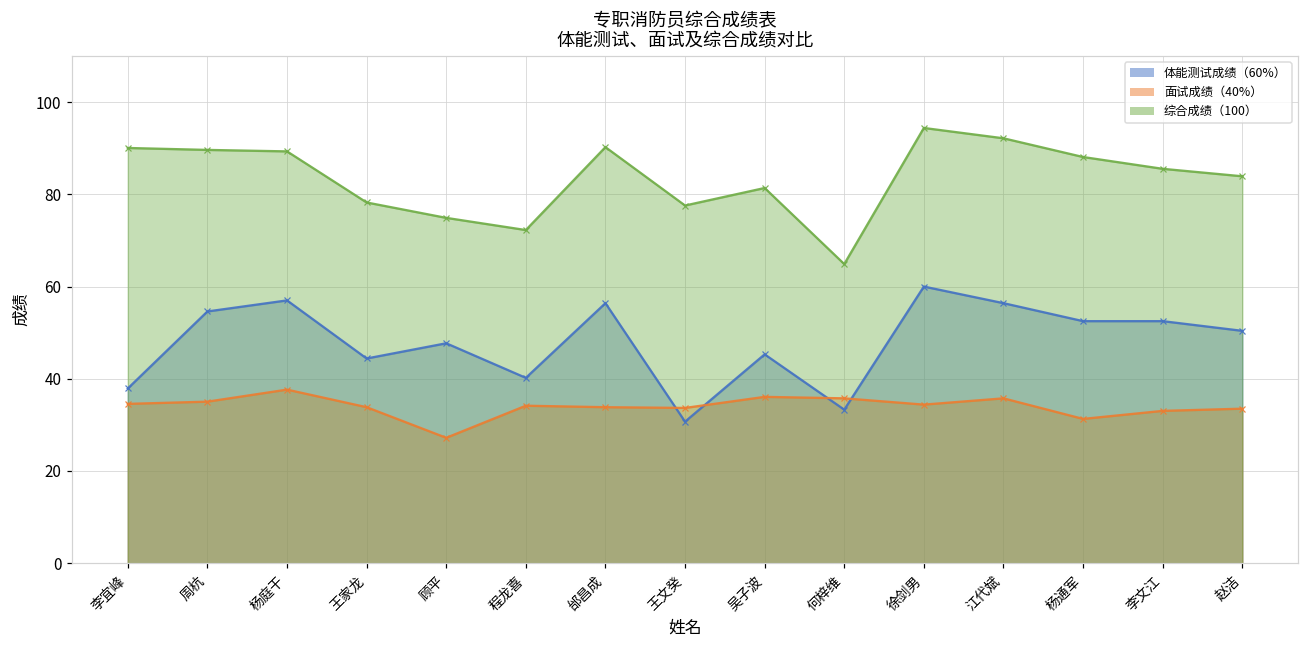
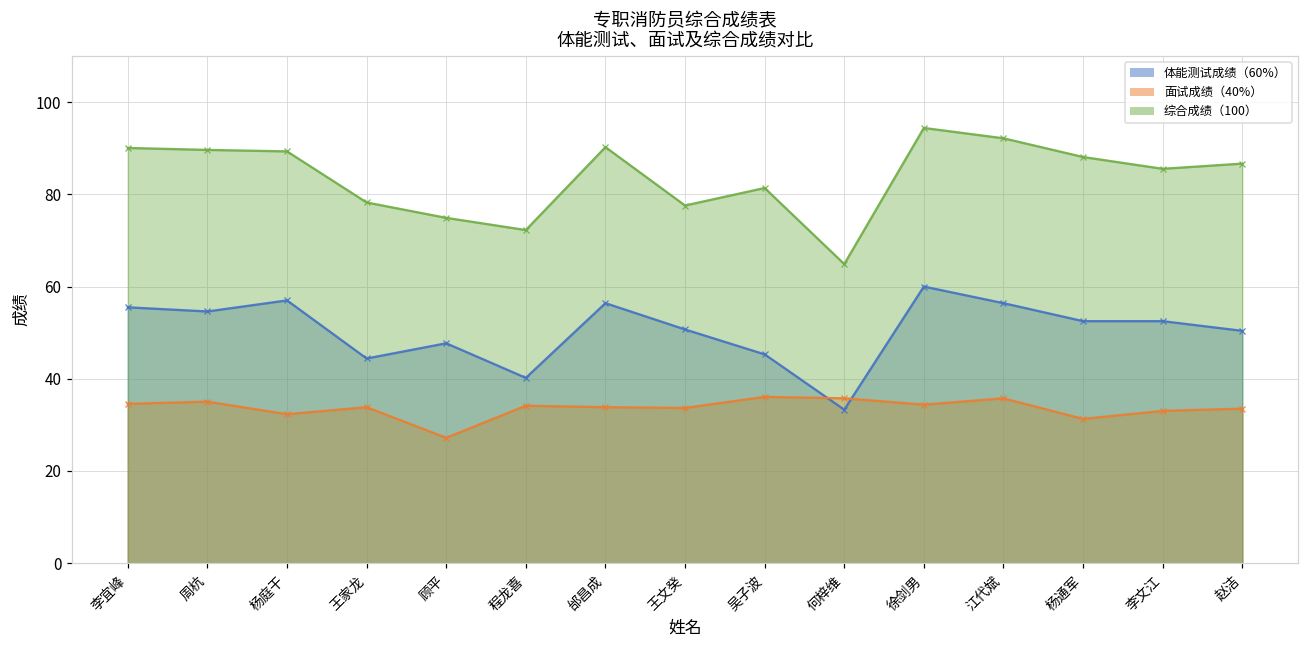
体能测试成绩（60%）, 李宜峰: 38 -> 56
面试成绩（40%）, 杨庭干: 38 -> 32
体能测试成绩（60%）, 王文癸: 31 -> 51
综合成绩（100）, 赵洁: 84 -> 87
